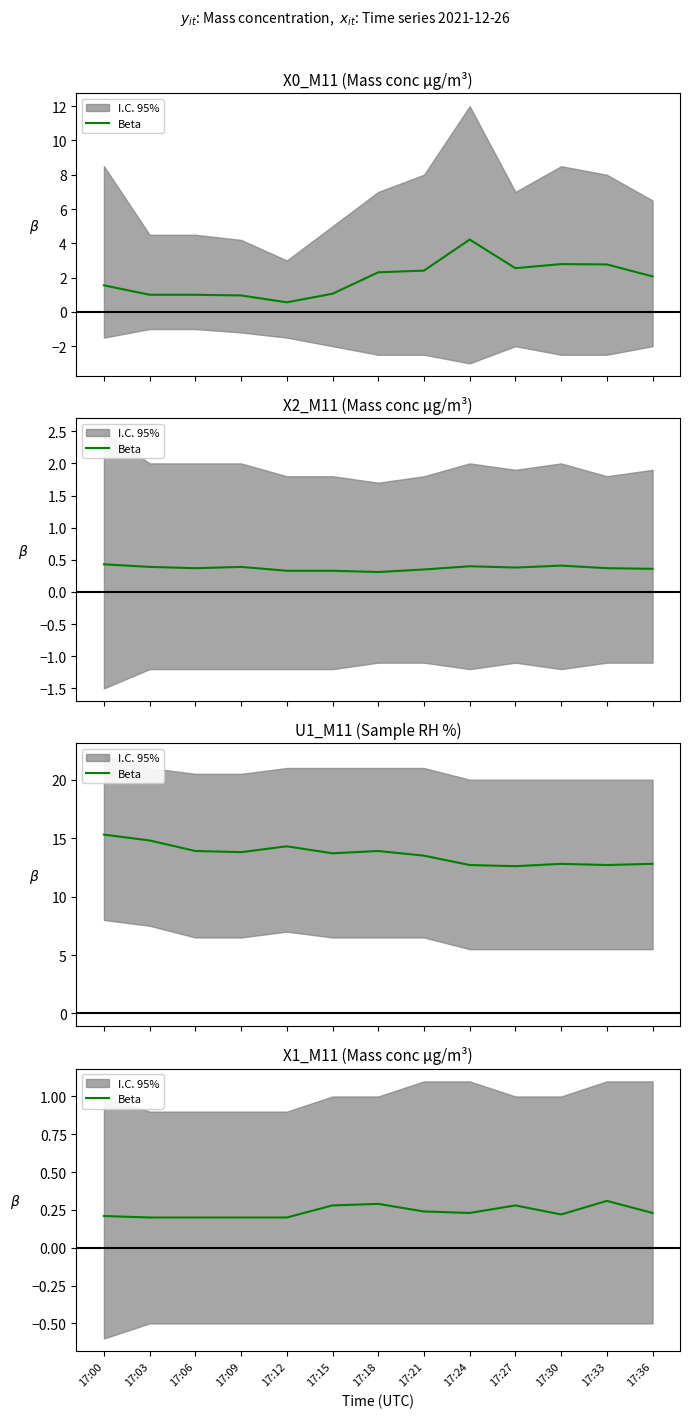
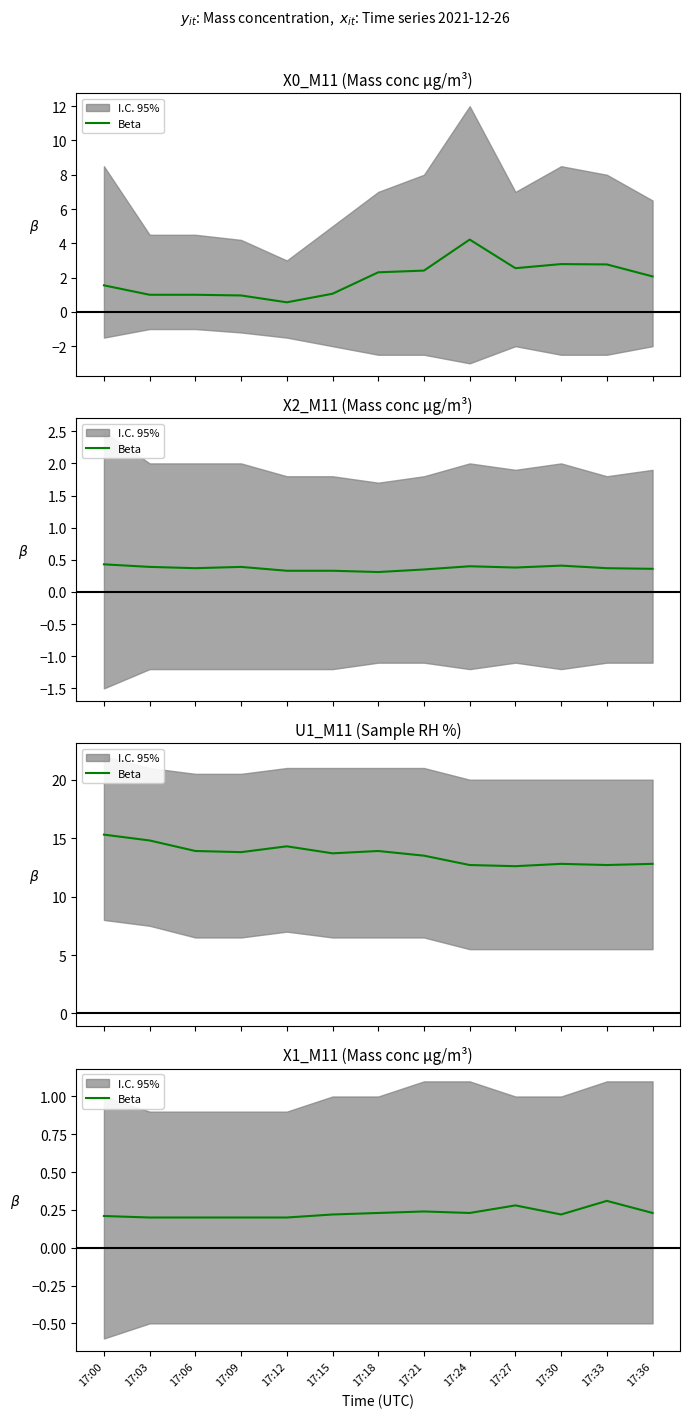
X1_M11 (Mass conc μg/m³), Beta, 17:15: 0.28 -> 0.22
X1_M11 (Mass conc μg/m³), Beta, 17:18: 0.29 -> 0.23
